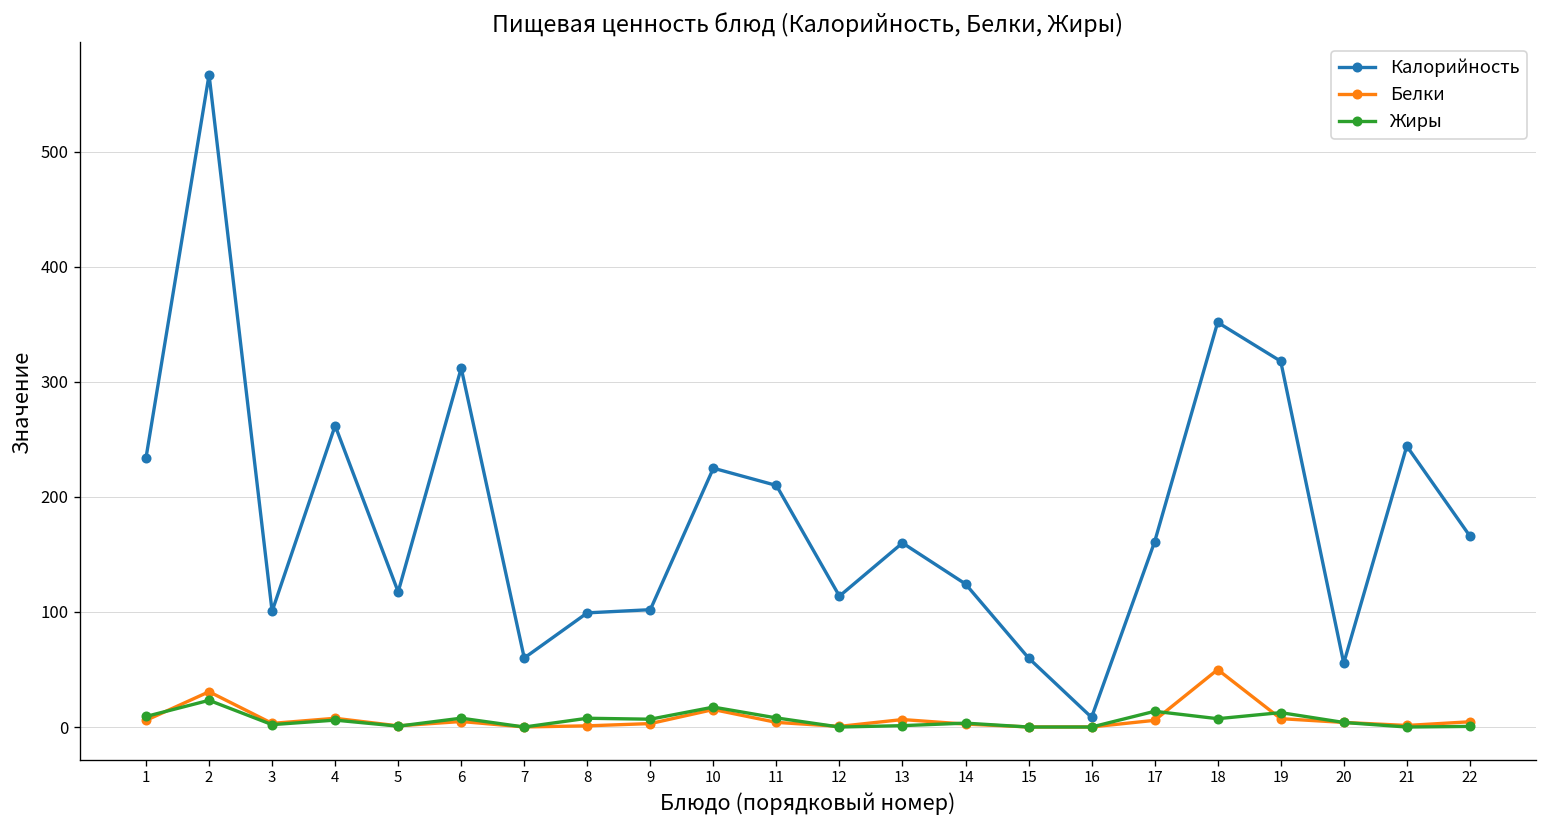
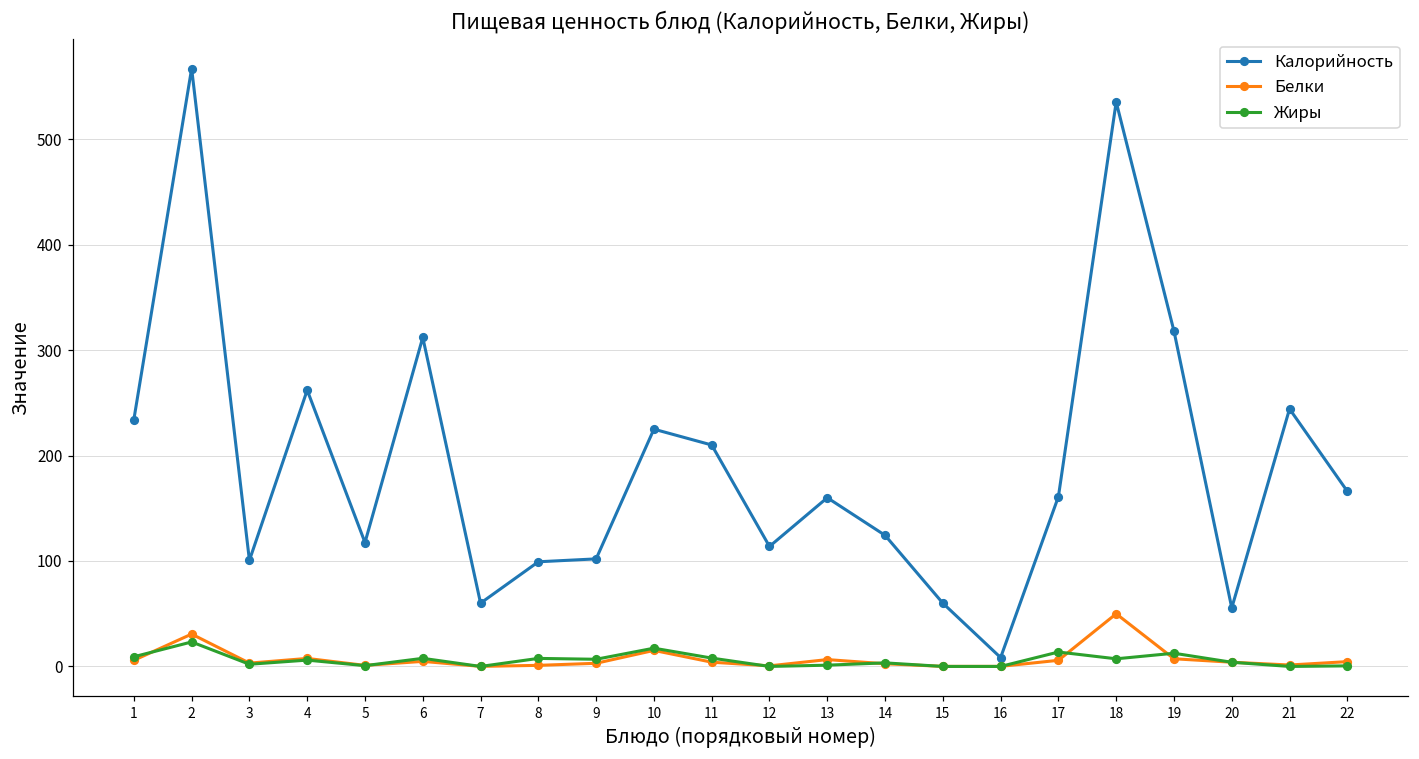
Калорийность, 18: 350 -> 540
